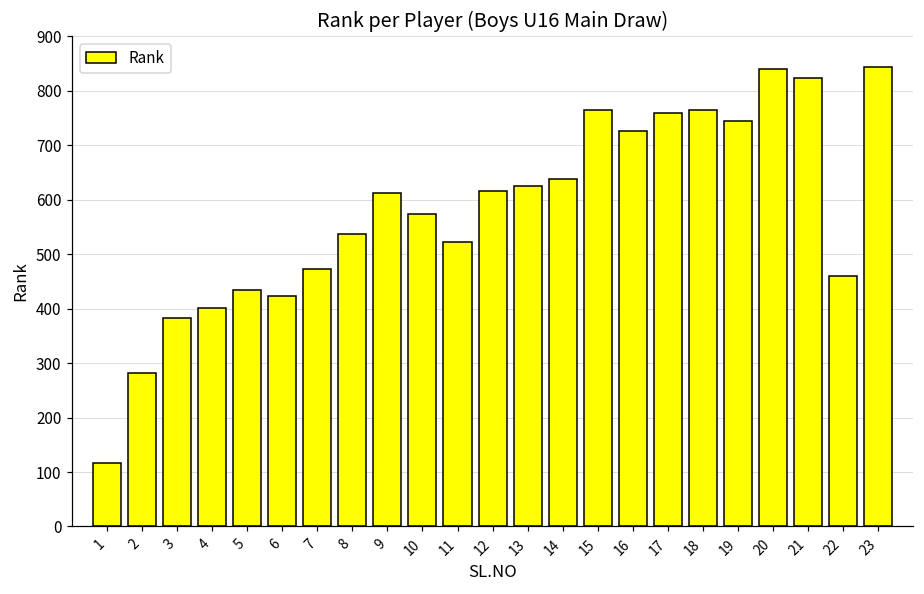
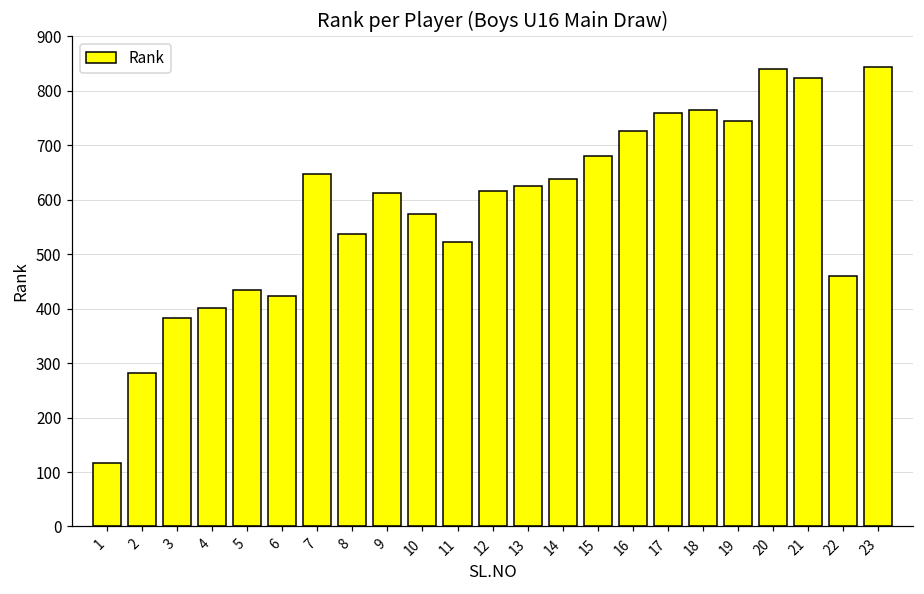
7: 470 -> 650
15: 770 -> 680
